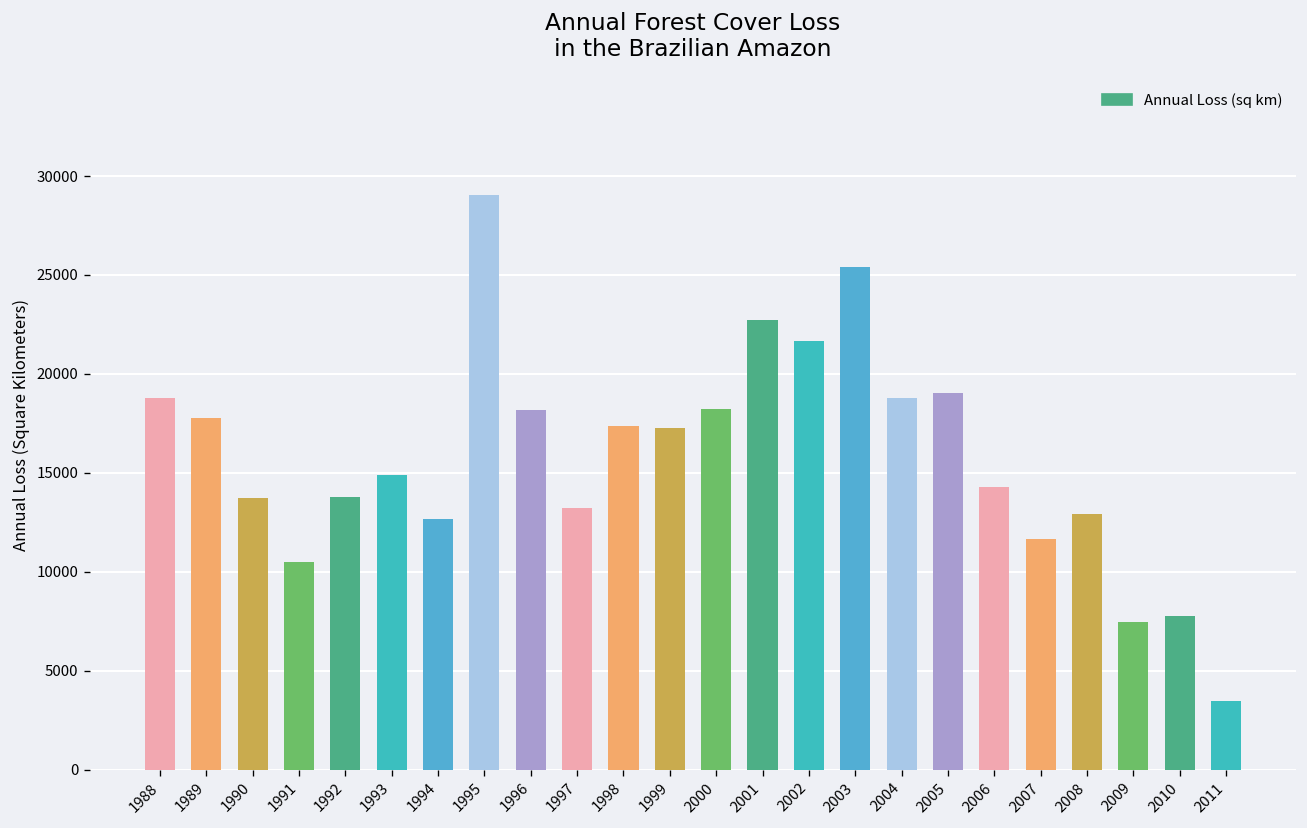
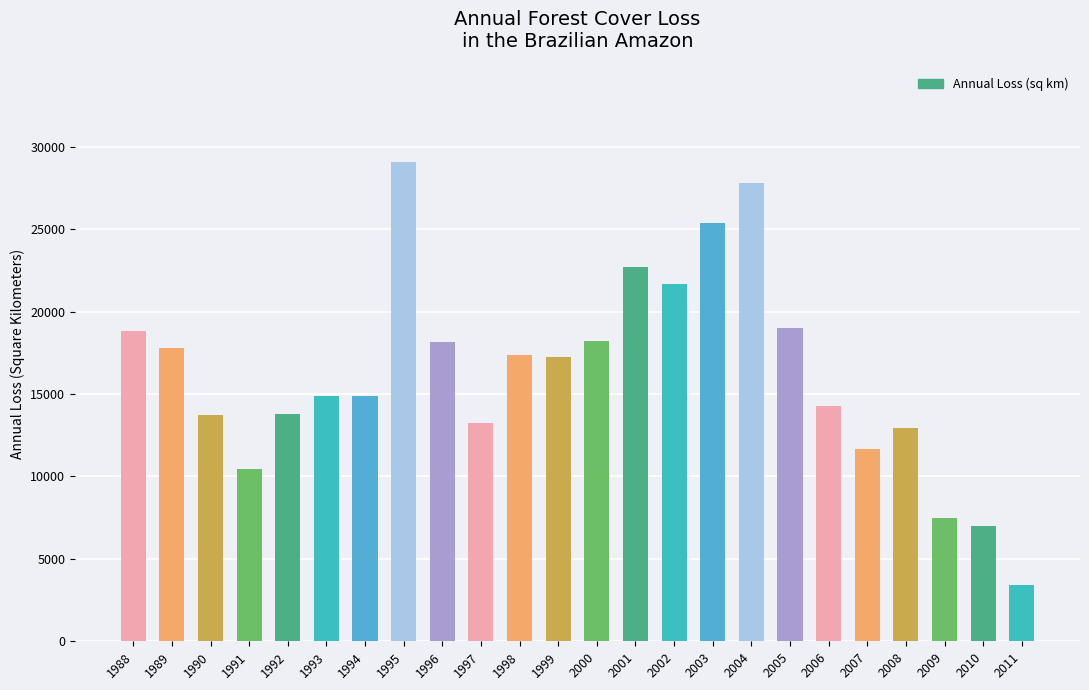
1994: 12600 -> 14900
2004: 18800 -> 27800
2010: 7800 -> 7000
